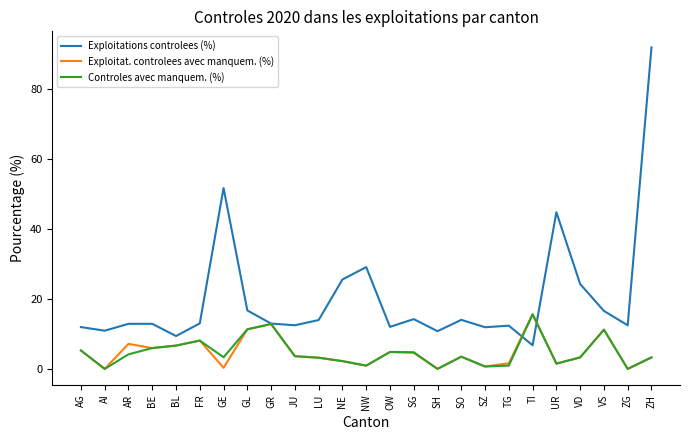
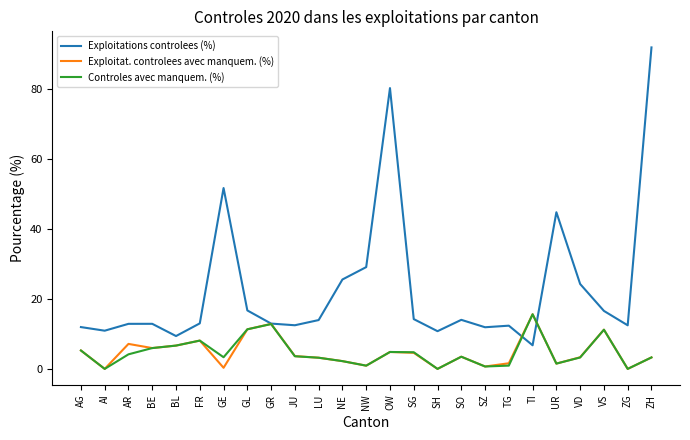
Exploitations controlees (%), OW: 12 -> 80
